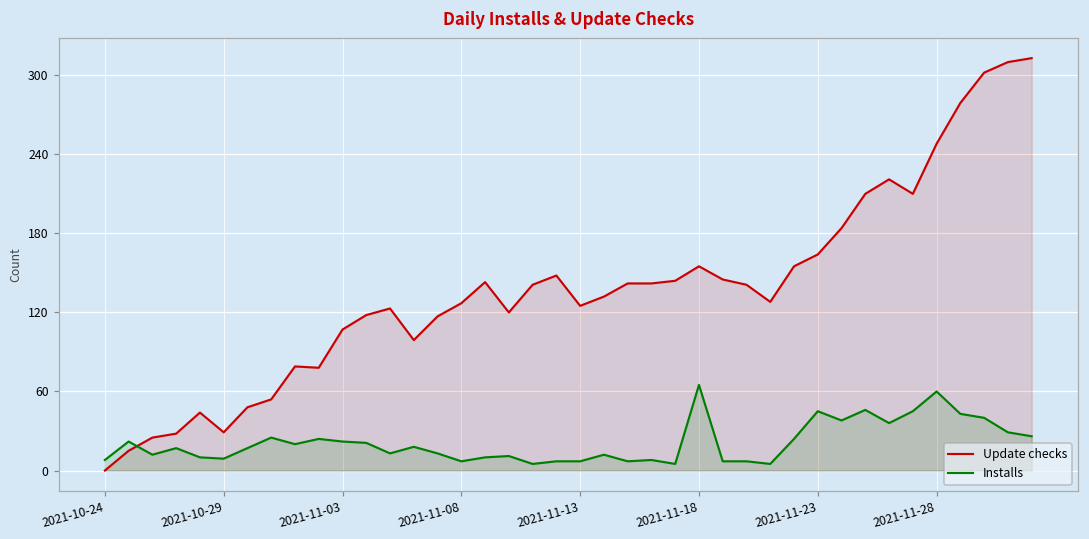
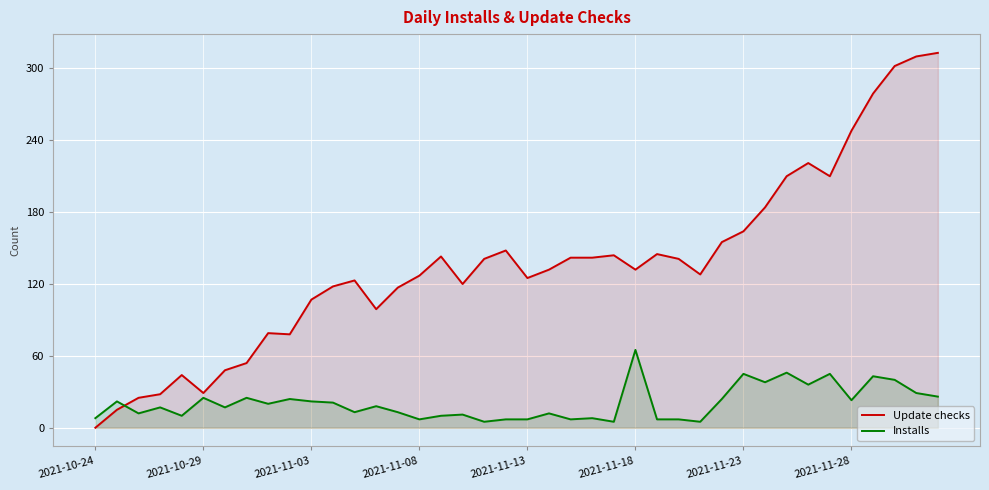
Installs, 2021-10-29: 9 -> 25
Update checks, 2021-11-18: 155 -> 132
Installs, 2021-11-28: 60 -> 23
